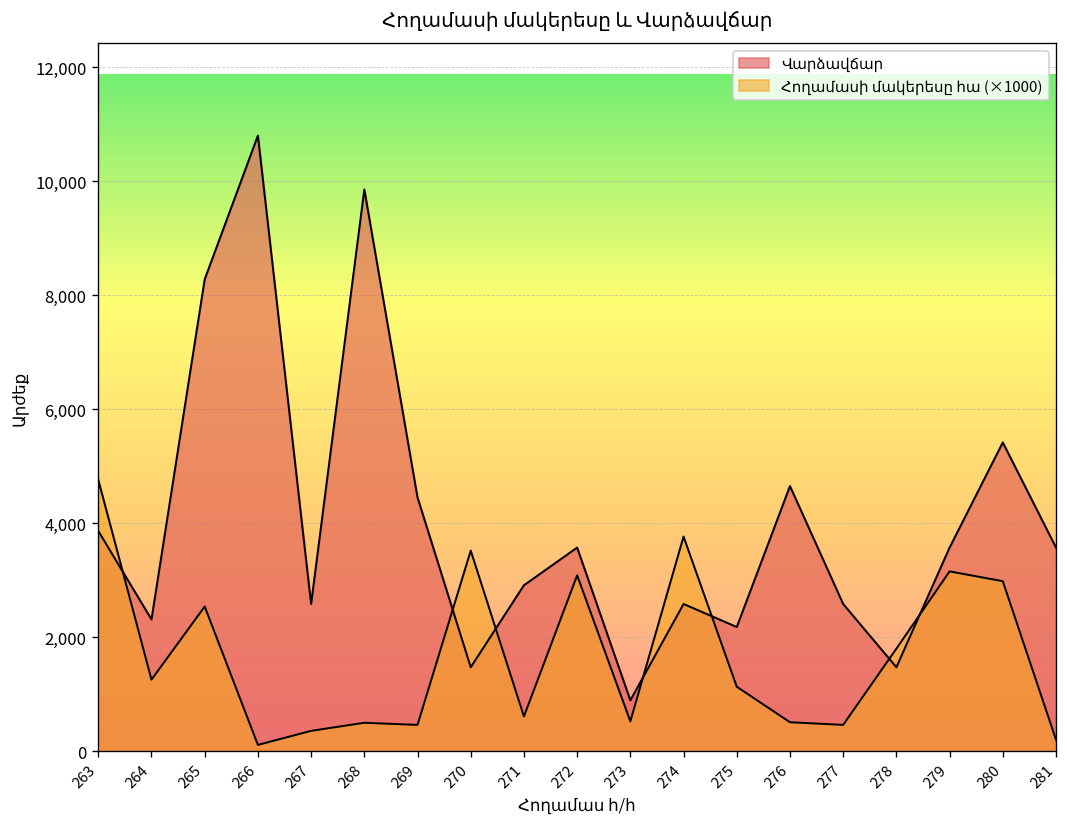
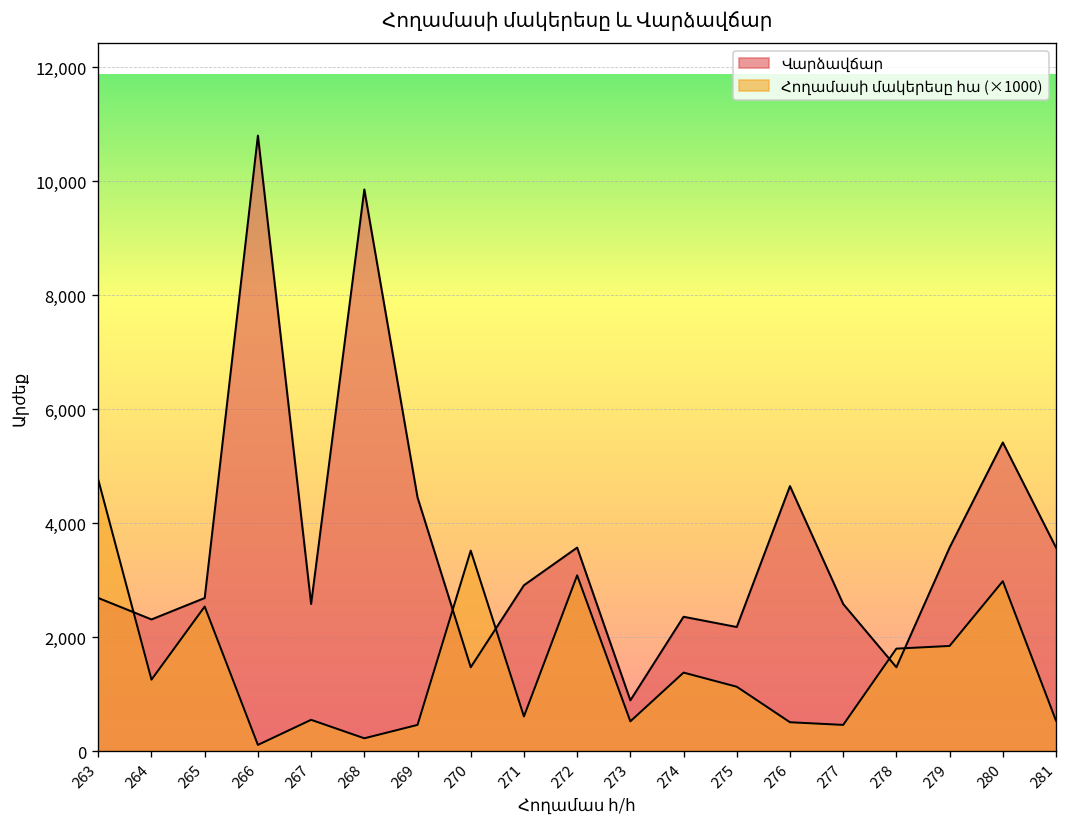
Վարձավճար, 263: 3,900 -> 2,700
Վարձավճար, 265: 8,300 -> 2,700
Հողամասի մակերեսը հա (×1000), 267: 400 -> 500
Հողամասի մակերեսը հա (×1000), 268: 500 -> 200
Վարձավճար, 274: 2,600 -> 2,400
Հողամասի մակերեսը հա (×1000), 274: 3,800 -> 1,400
Հողամասի մակերեսը հա (×1000), 279: 3,200 -> 1,800
Հողամասի մակերեսը հա (×1000), 281: 200 -> 500
